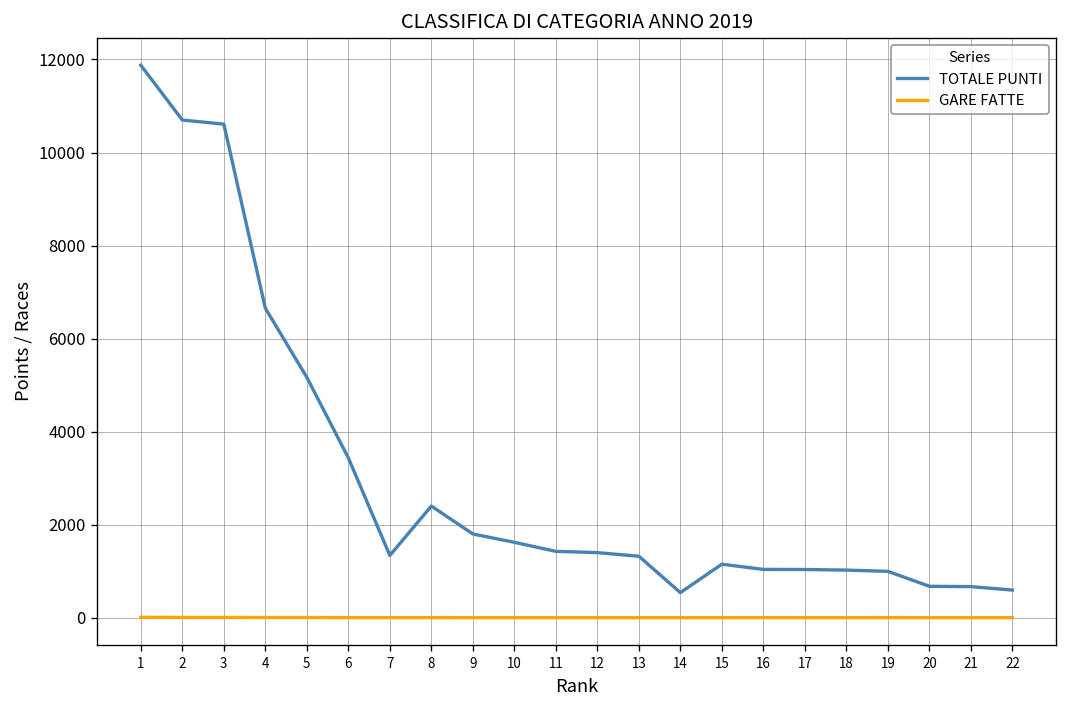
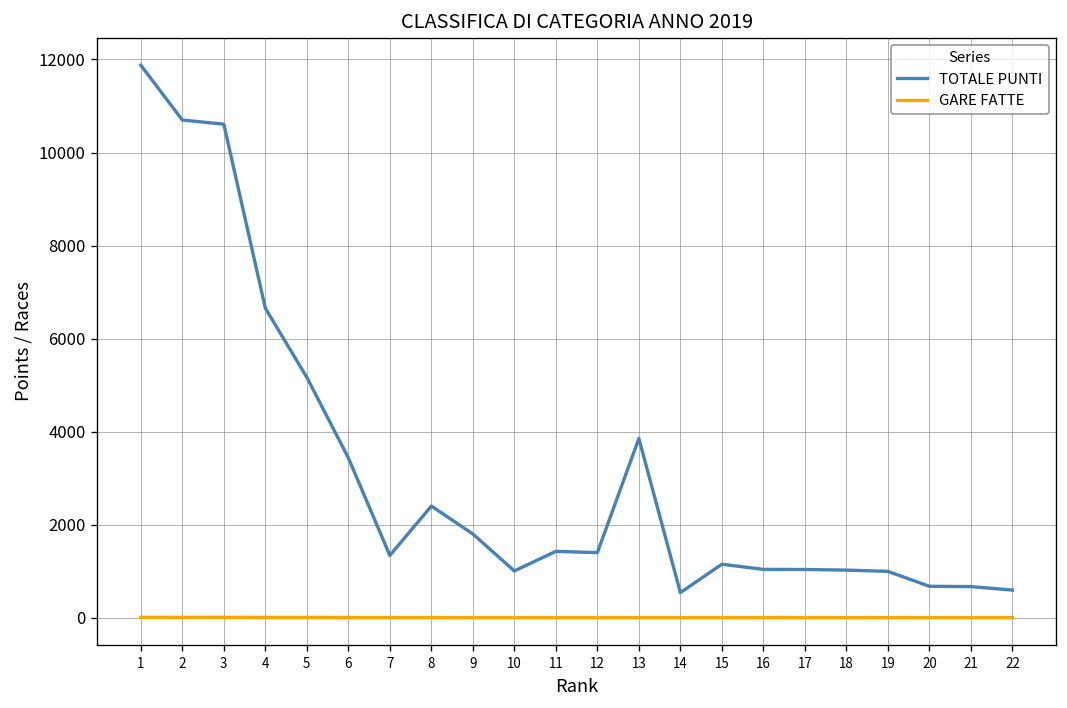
TOTALE PUNTI, 10: 1600 -> 1000
TOTALE PUNTI, 13: 1300 -> 3900
